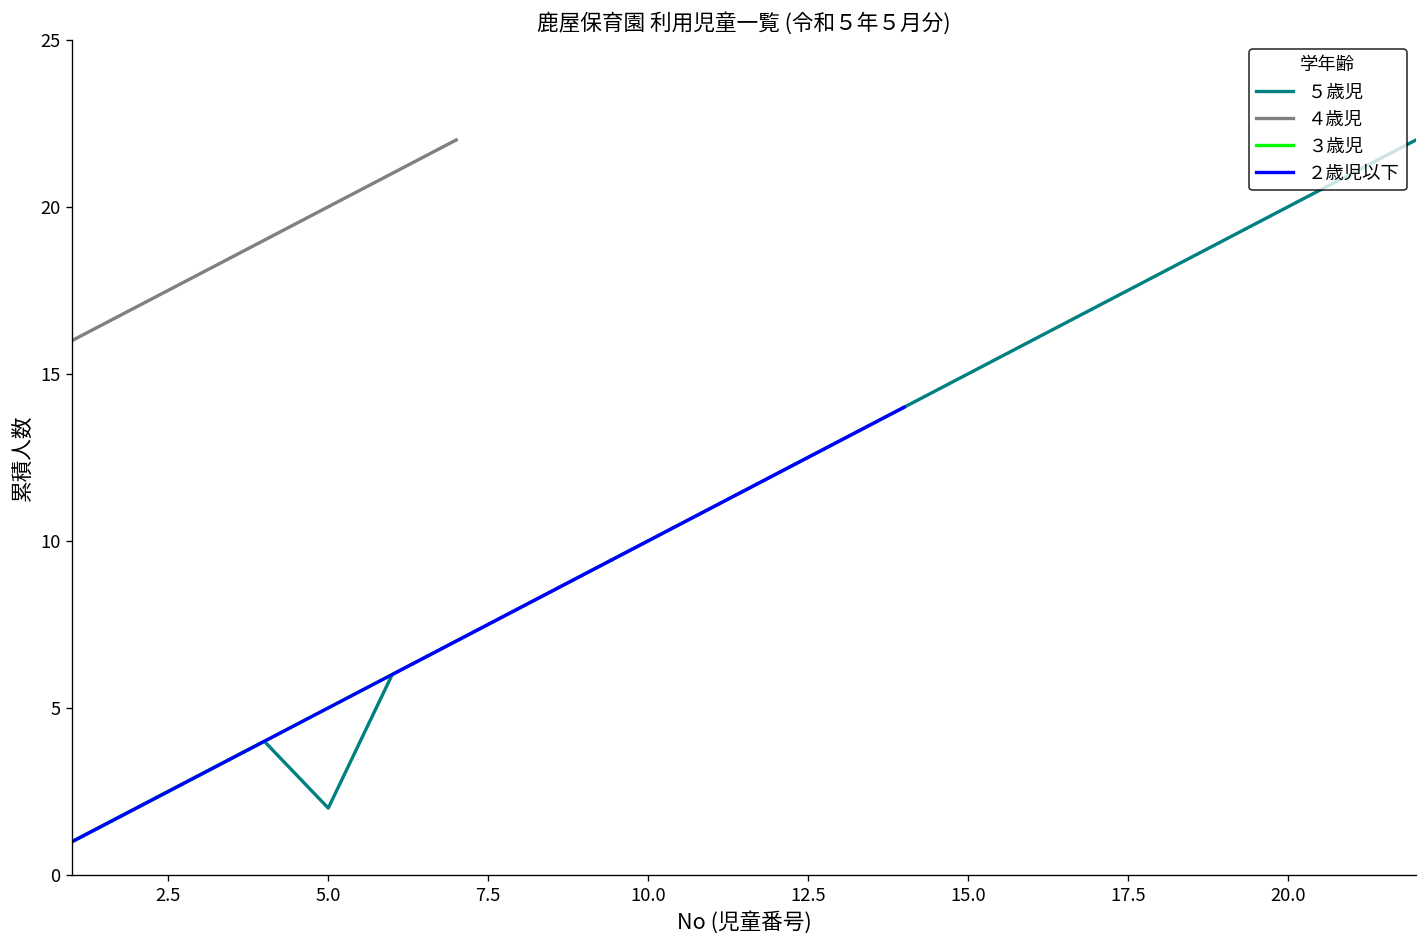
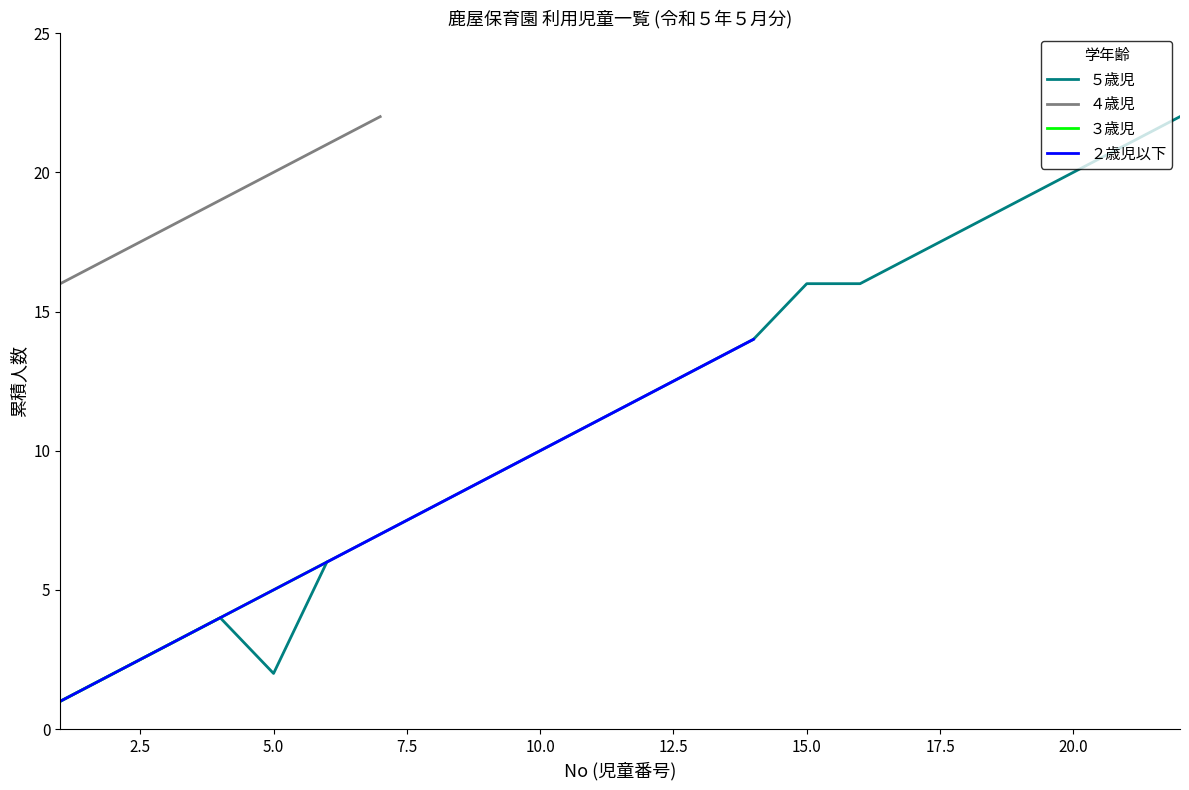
５歳児, 15.0: 15 -> 16
